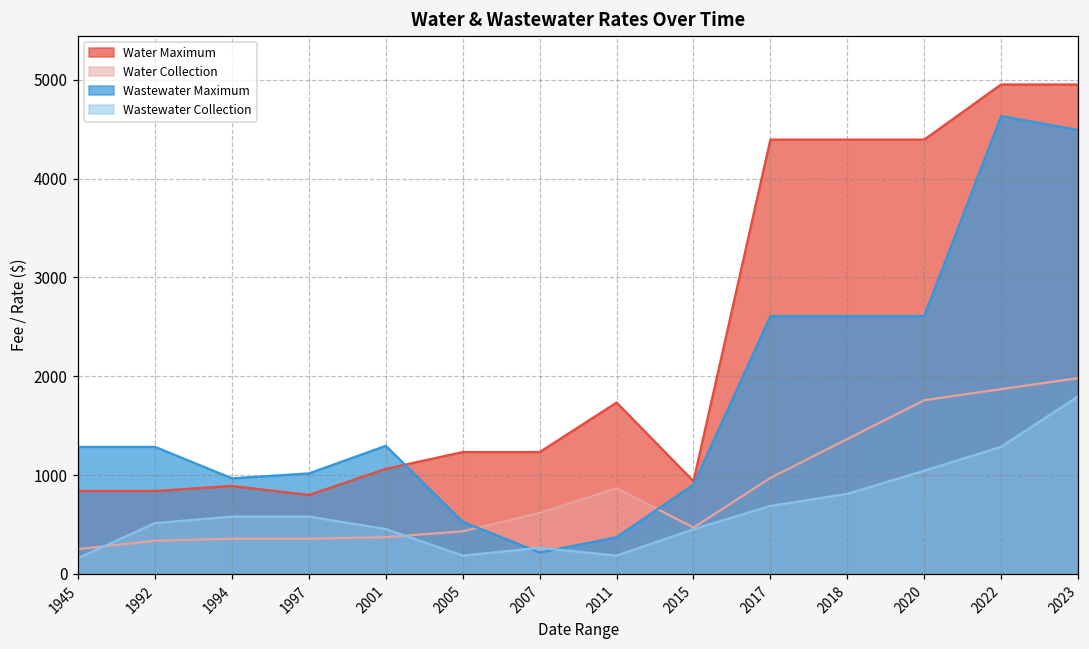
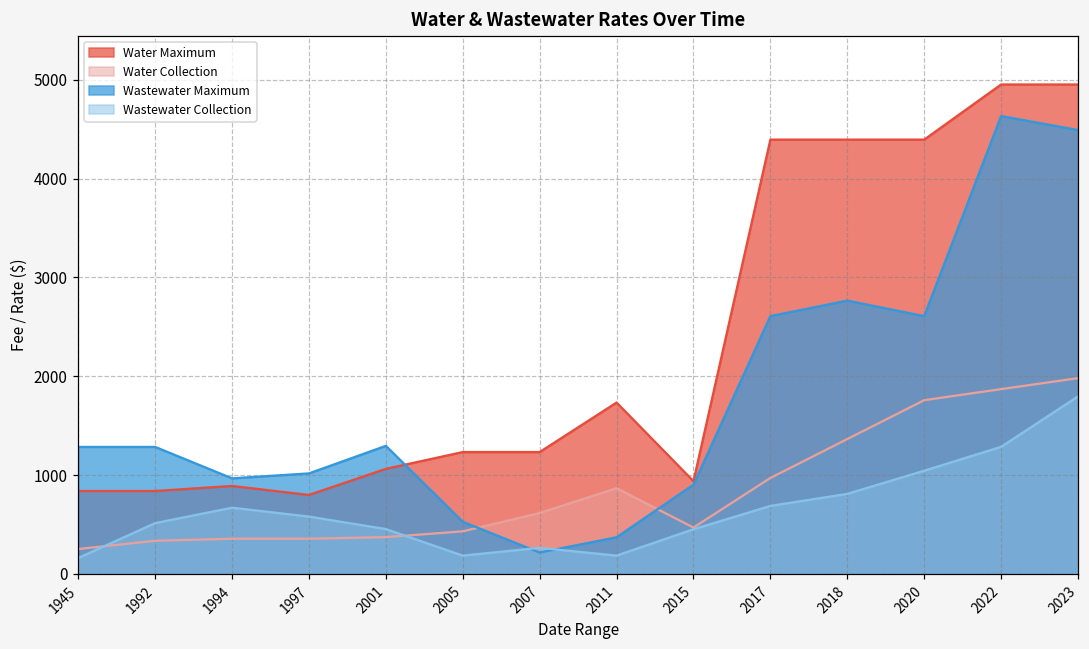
Wastewater Collection, 1994: 600 -> 700
Wastewater Maximum, 2018: 2600 -> 2800
